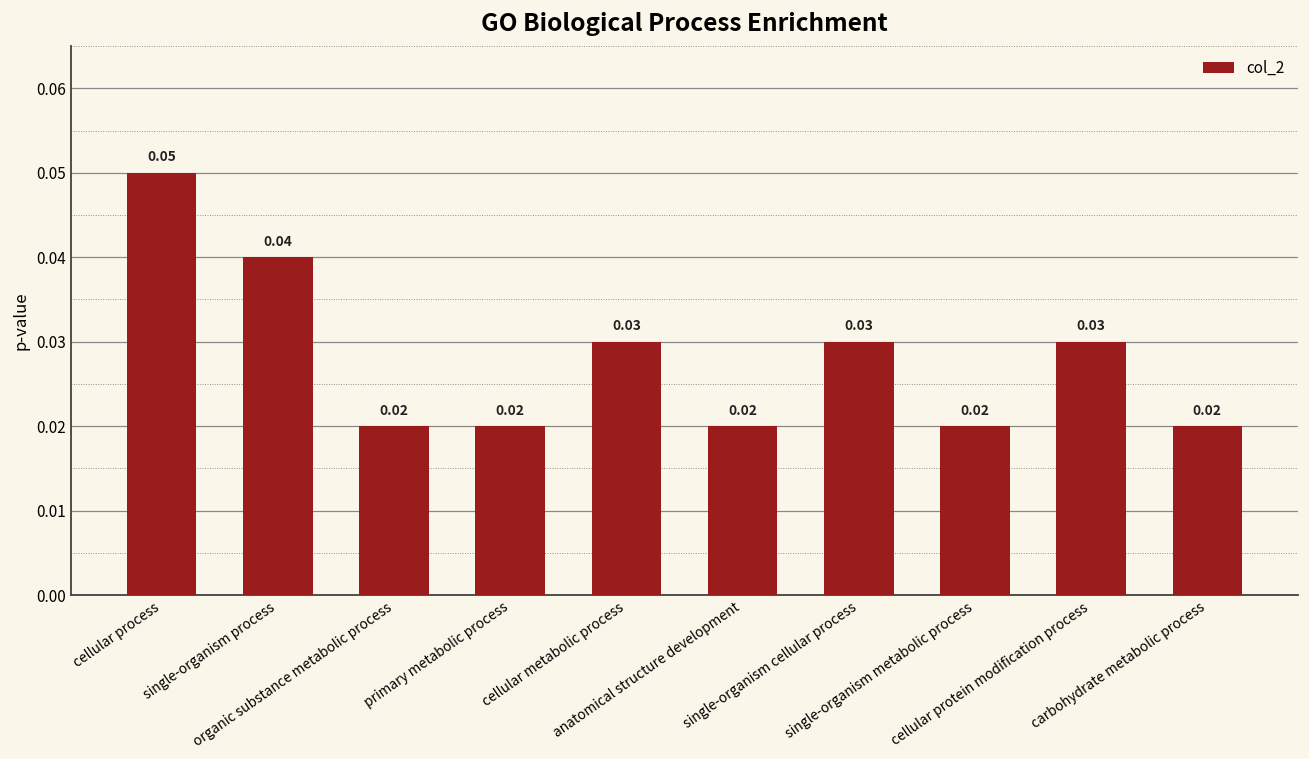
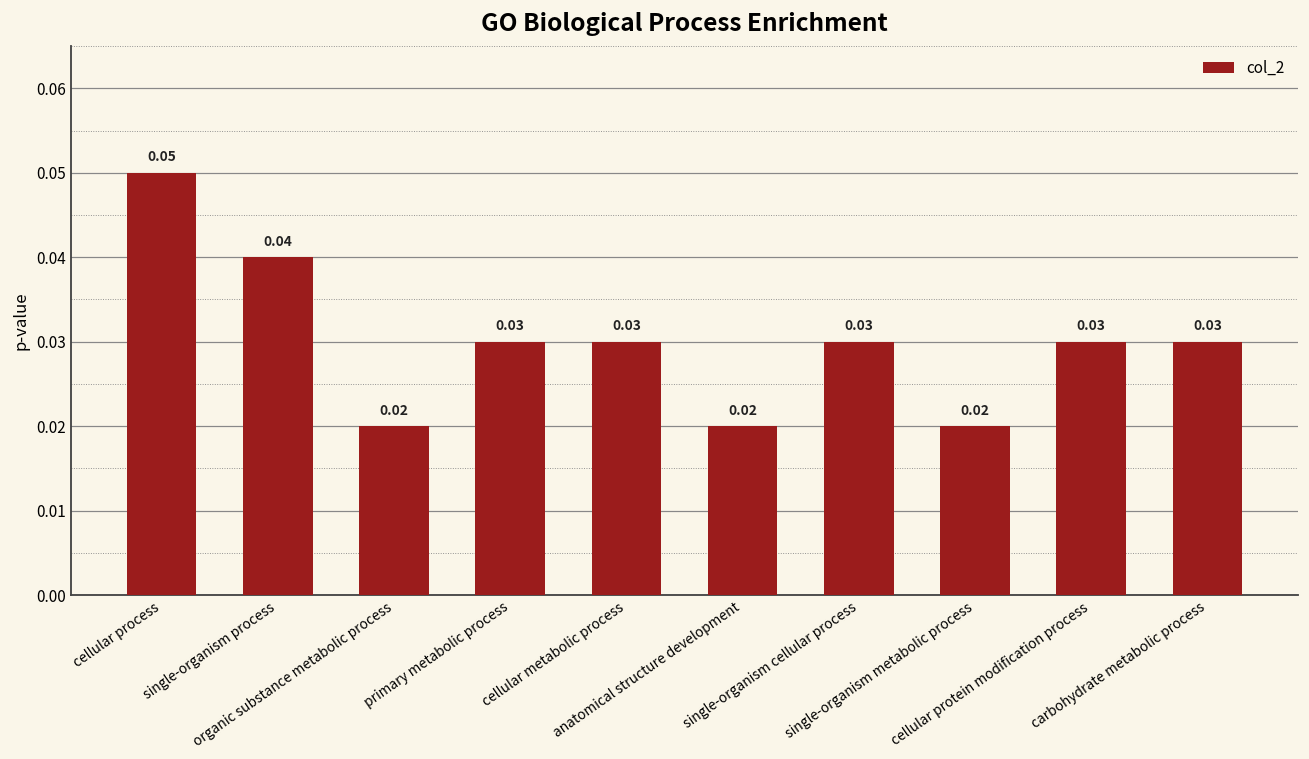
primary metabolic process: 0.02 -> 0.03
carbohydrate metabolic process: 0.02 -> 0.03
